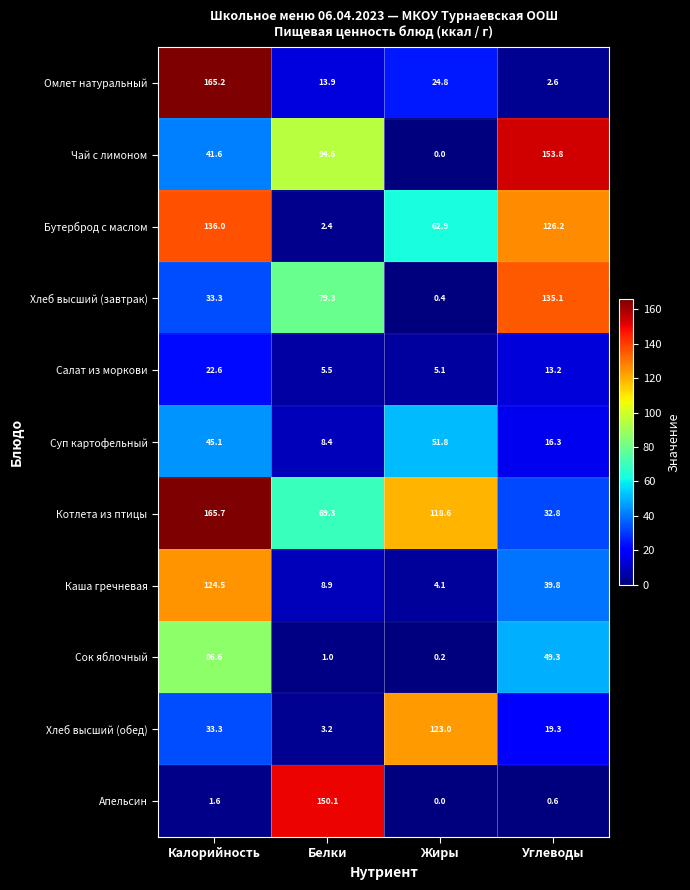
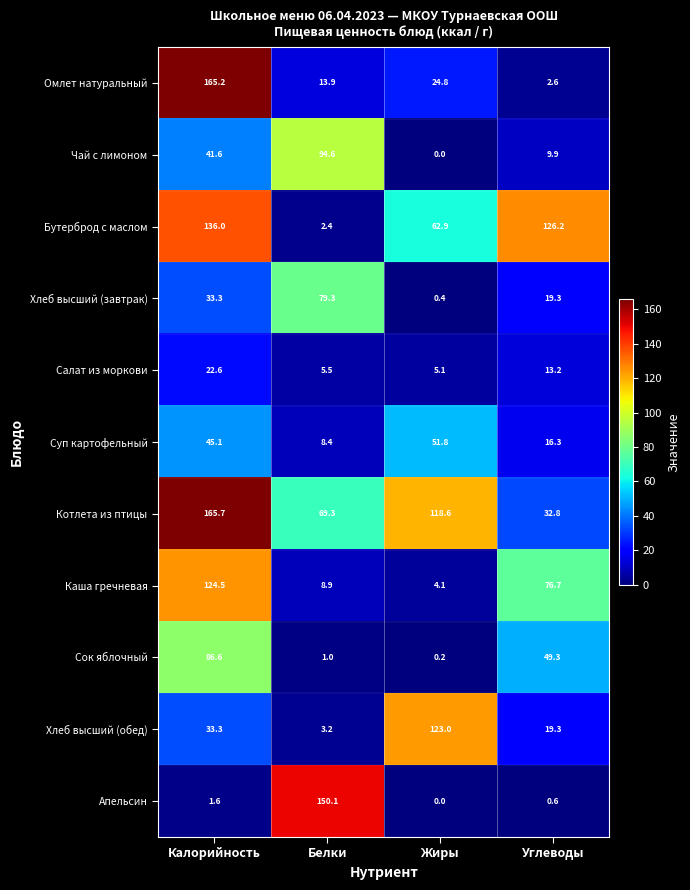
Чай с лимоном, Углеводы: 153.8 -> 9.9
Хлеб высший (завтрак), Углеводы: 135.1 -> 19.3
Каша гречневая, Углеводы: 39.8 -> 76.7
